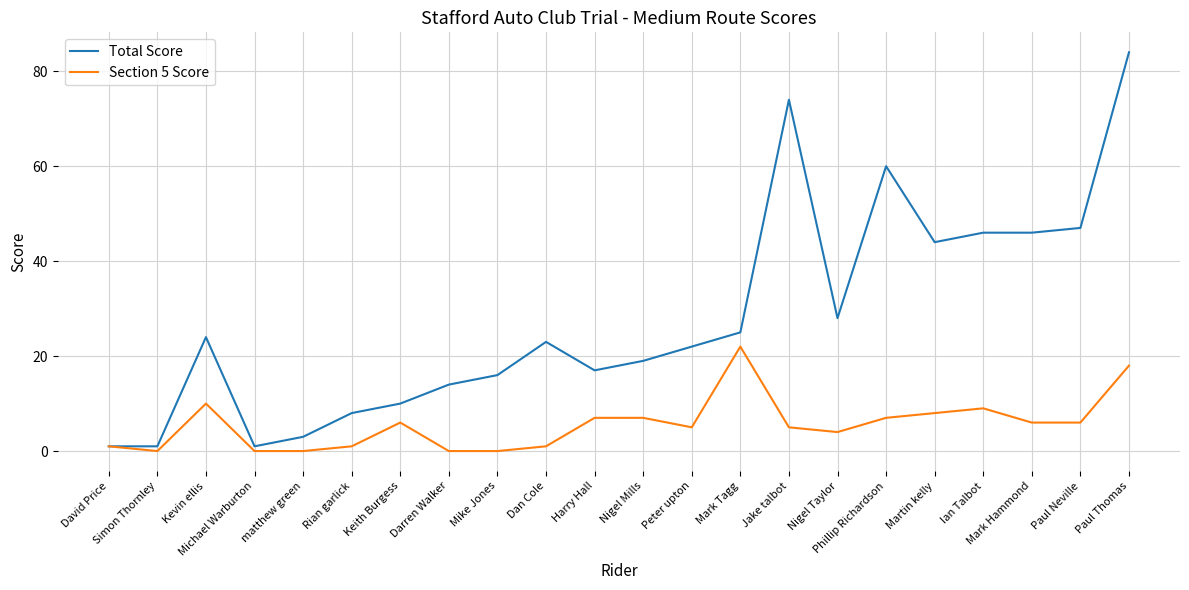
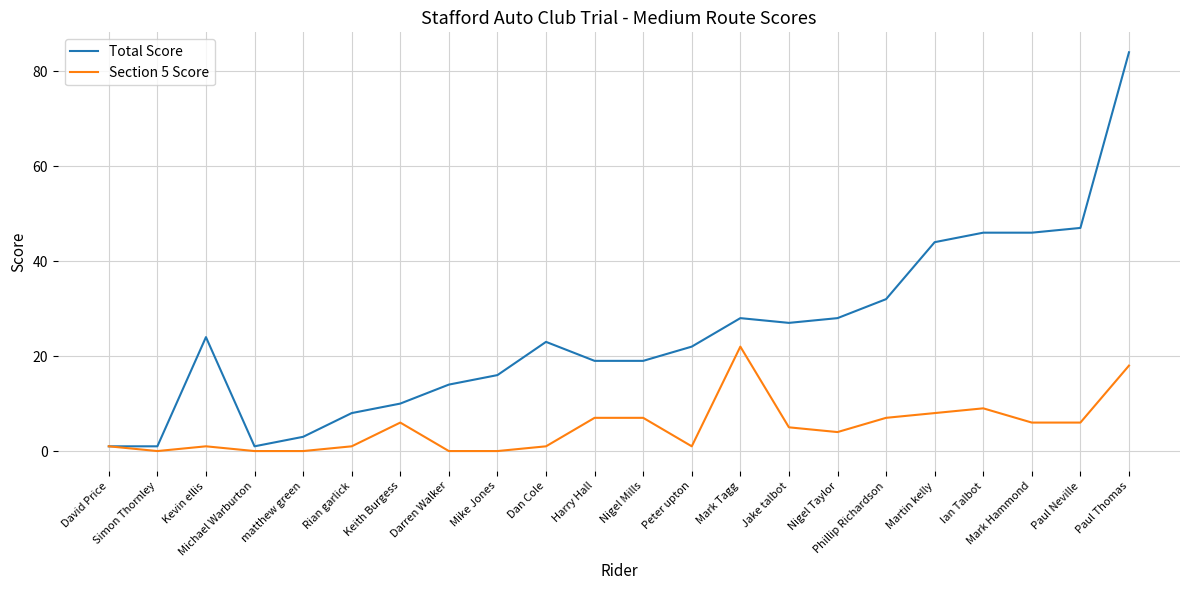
Section 5 Score, Kevin ellis: 10 -> 1
Total Score, Harry Hall: 17 -> 19
Section 5 Score, Peter upton: 5 -> 1
Total Score, Mark Tagg: 25 -> 28
Total Score, Jake talbot: 74 -> 27
Total Score, Phillip Richardson: 60 -> 32
